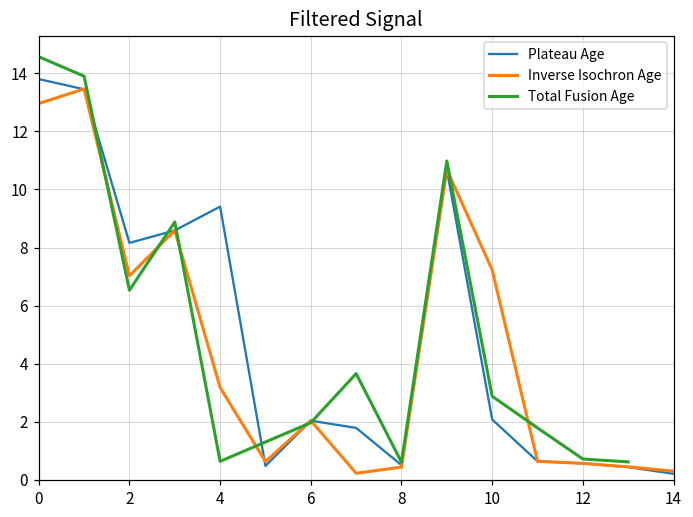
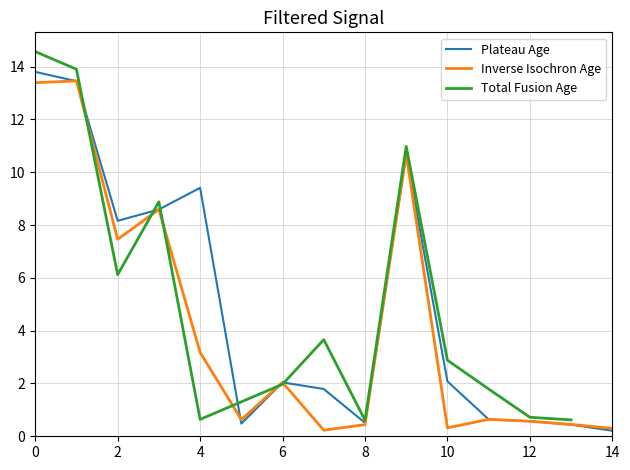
Inverse Isochron Age, 0: 13.0 -> 13.4
Inverse Isochron Age, 2: 7.0 -> 7.5
Total Fusion Age, 2: 6.5 -> 6.1
Inverse Isochron Age, 10: 7.2 -> 0.3
